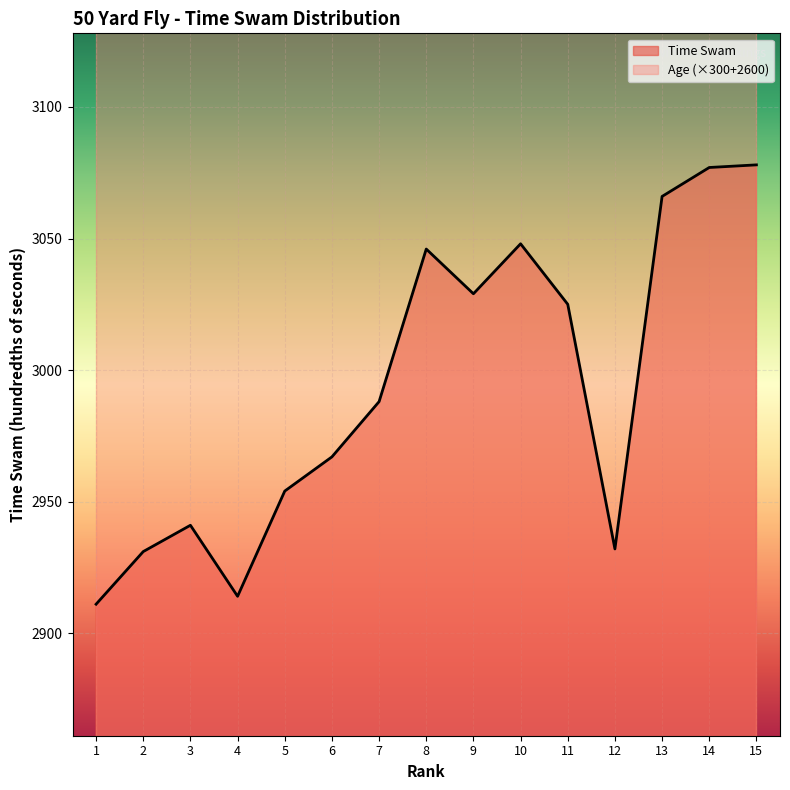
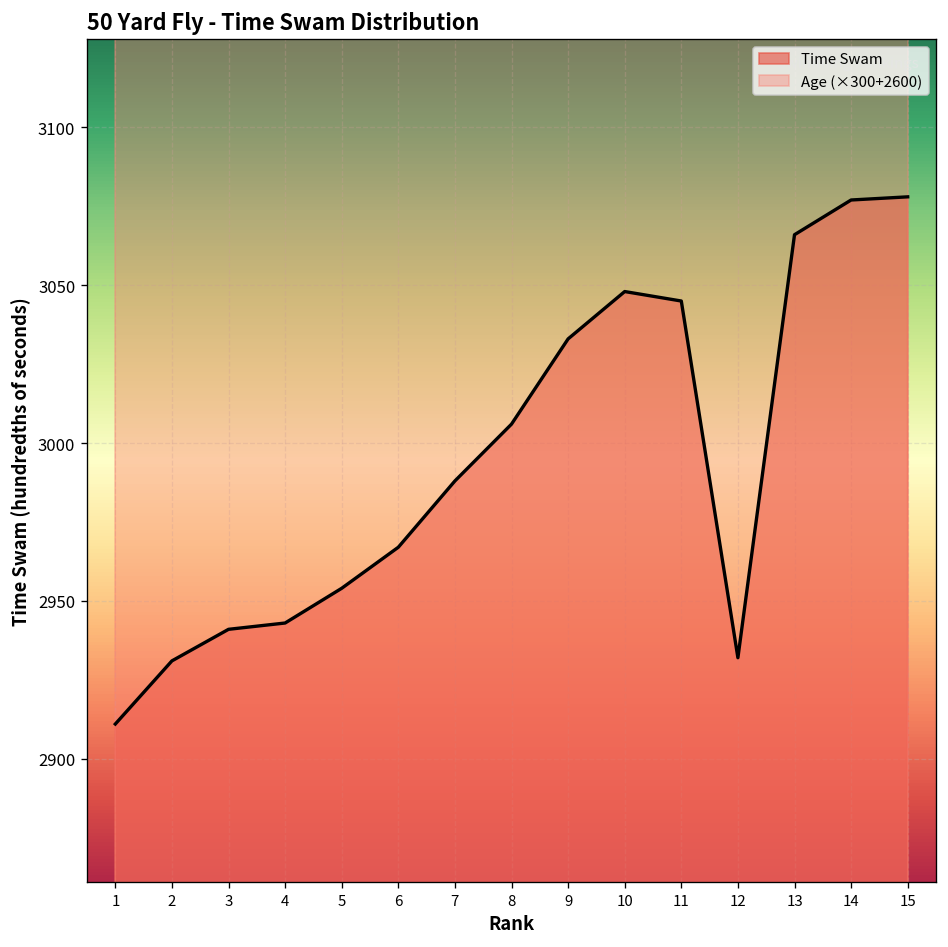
Time Swam, 4: 2914 -> 2943
Time Swam, 8: 3046 -> 3006
Time Swam, 9: 3029 -> 3033
Time Swam, 11: 3025 -> 3045
